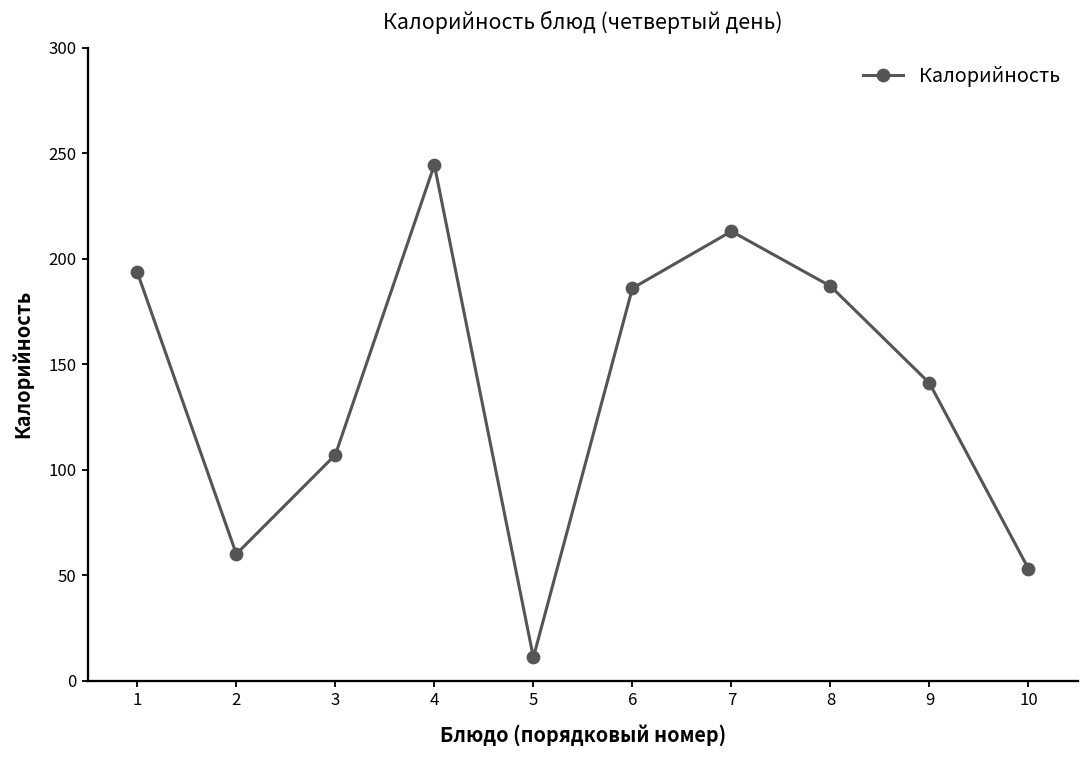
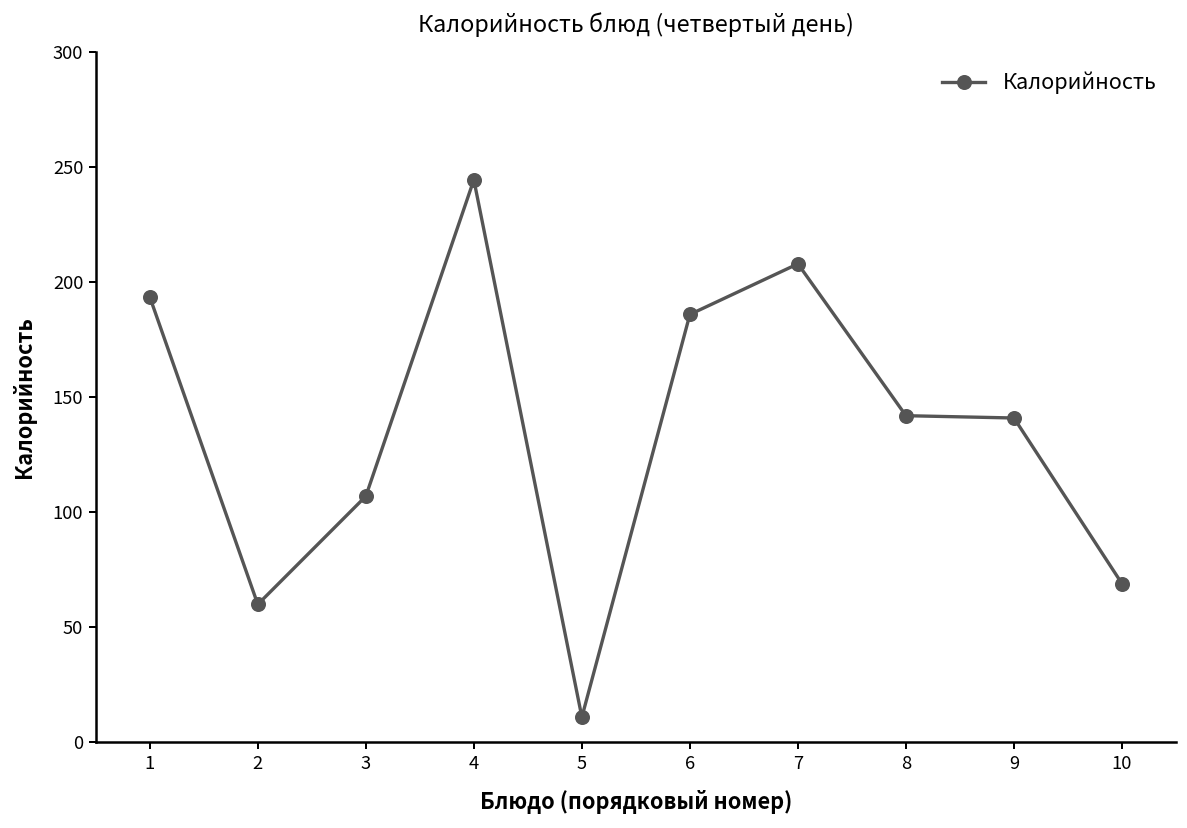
7: 213 -> 208
8: 187 -> 142
10: 53 -> 69
